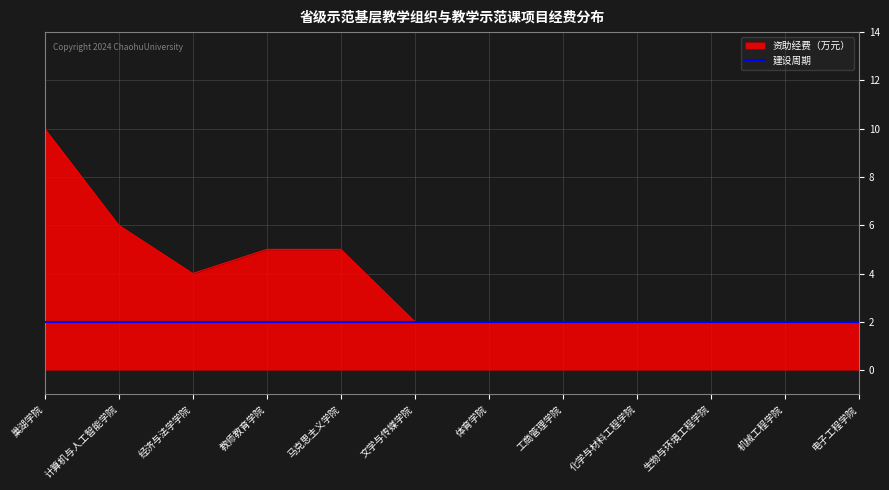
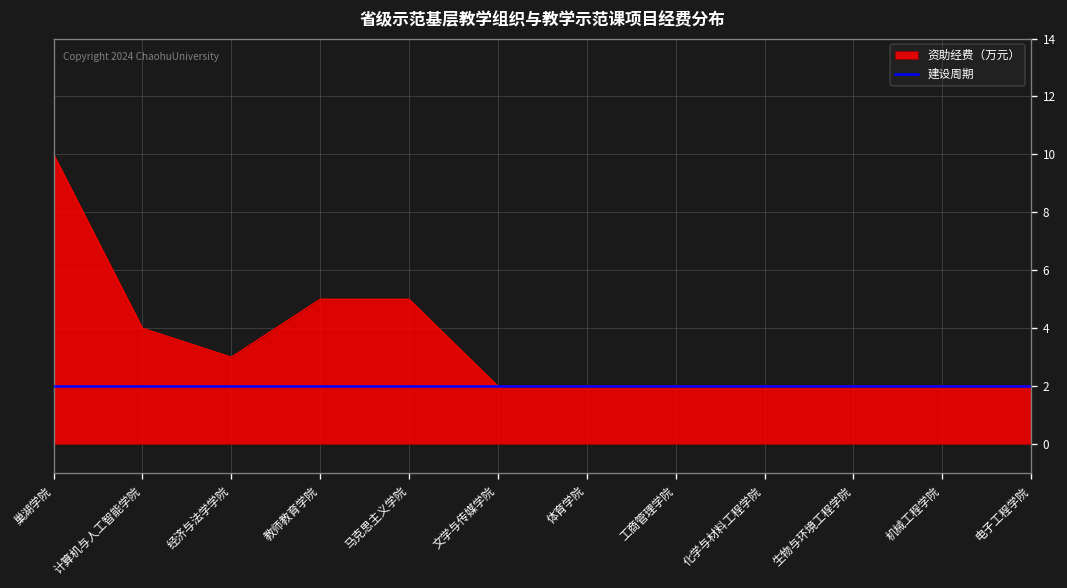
资助经费（万元）, 计算机与人工智能学院: 6 -> 4
资助经费（万元）, 经济与法学学院: 4 -> 3
